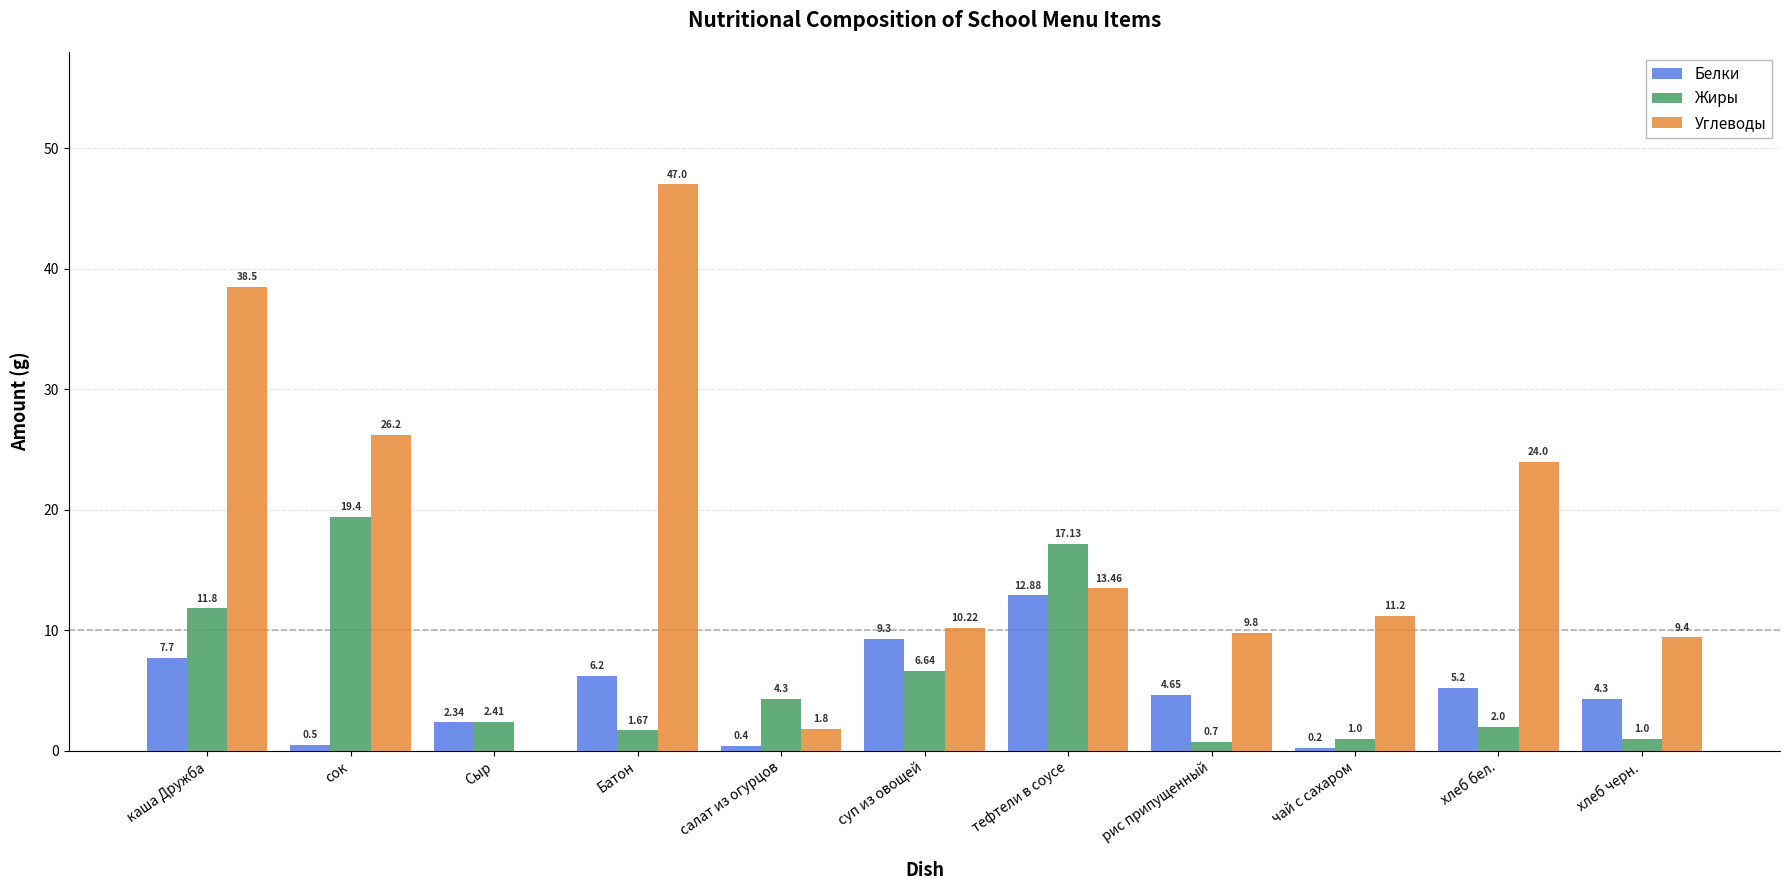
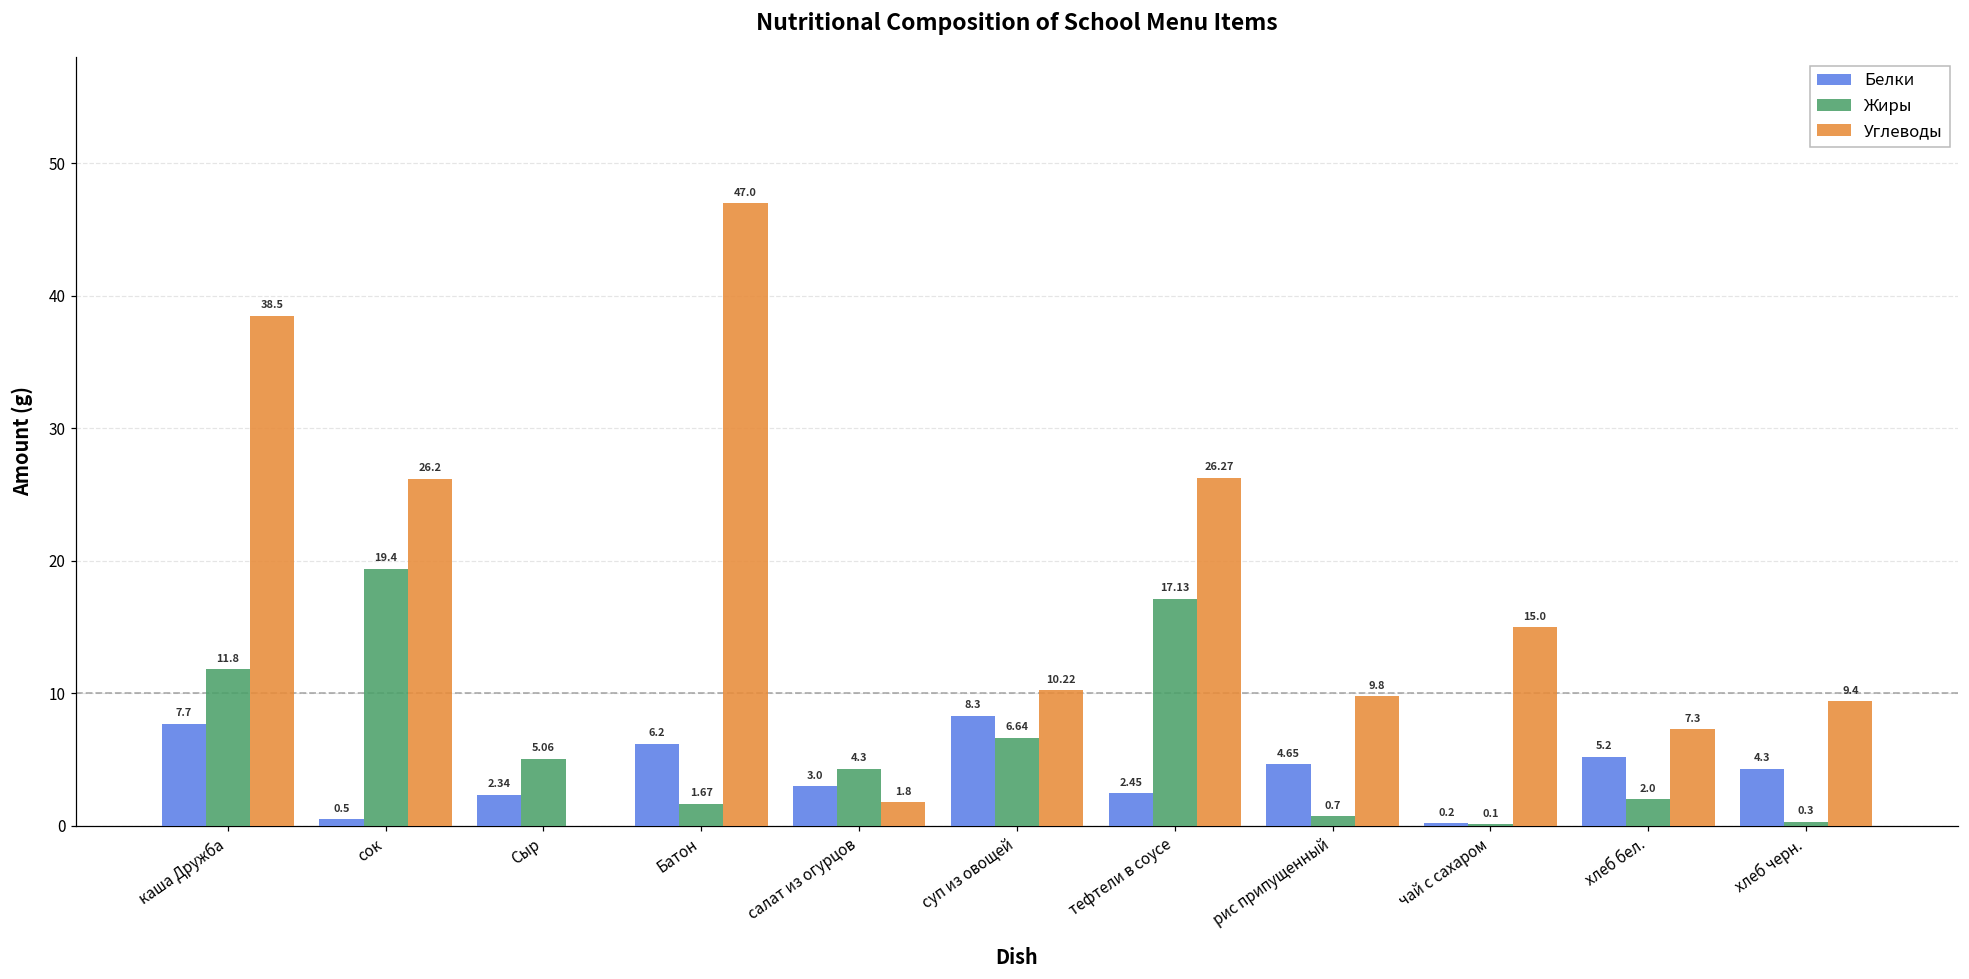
Жиры, Сыр: 2.41 -> 5.06
Белки, салат из огурцов: 0.4 -> 3.0
Белки, суп из овощей: 9.3 -> 8.3
Белки, тефтели в соусе: 12.88 -> 2.45
Углеводы, тефтели в соусе: 13.46 -> 26.27
Жиры, чай с сахаром: 1.0 -> 0.1
Углеводы, чай с сахаром: 11.2 -> 15.0
Углеводы, хлеб бел.: 24.0 -> 7.3
Жиры, хлеб черн.: 1.0 -> 0.3
